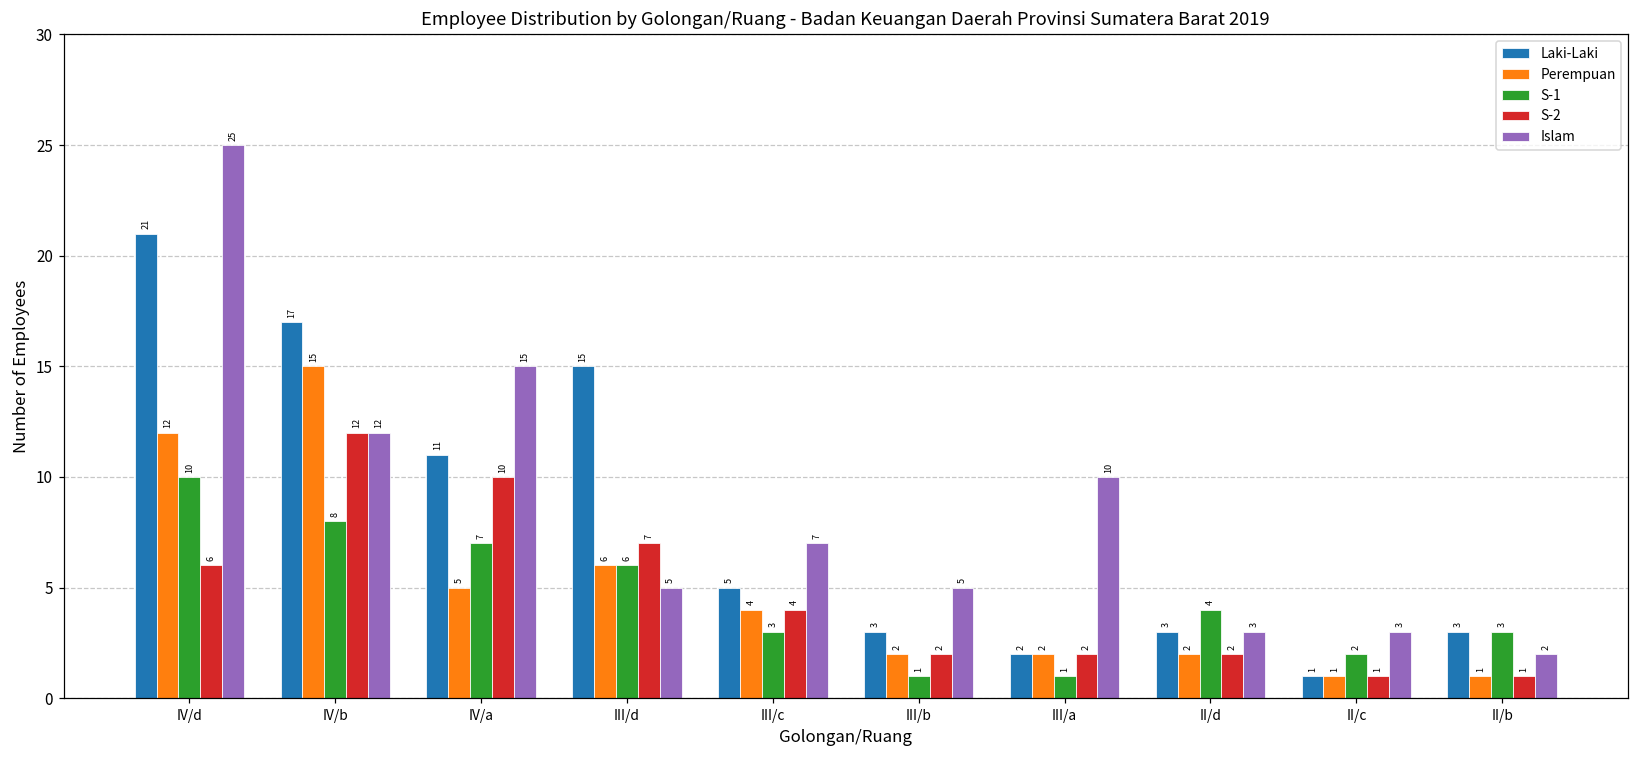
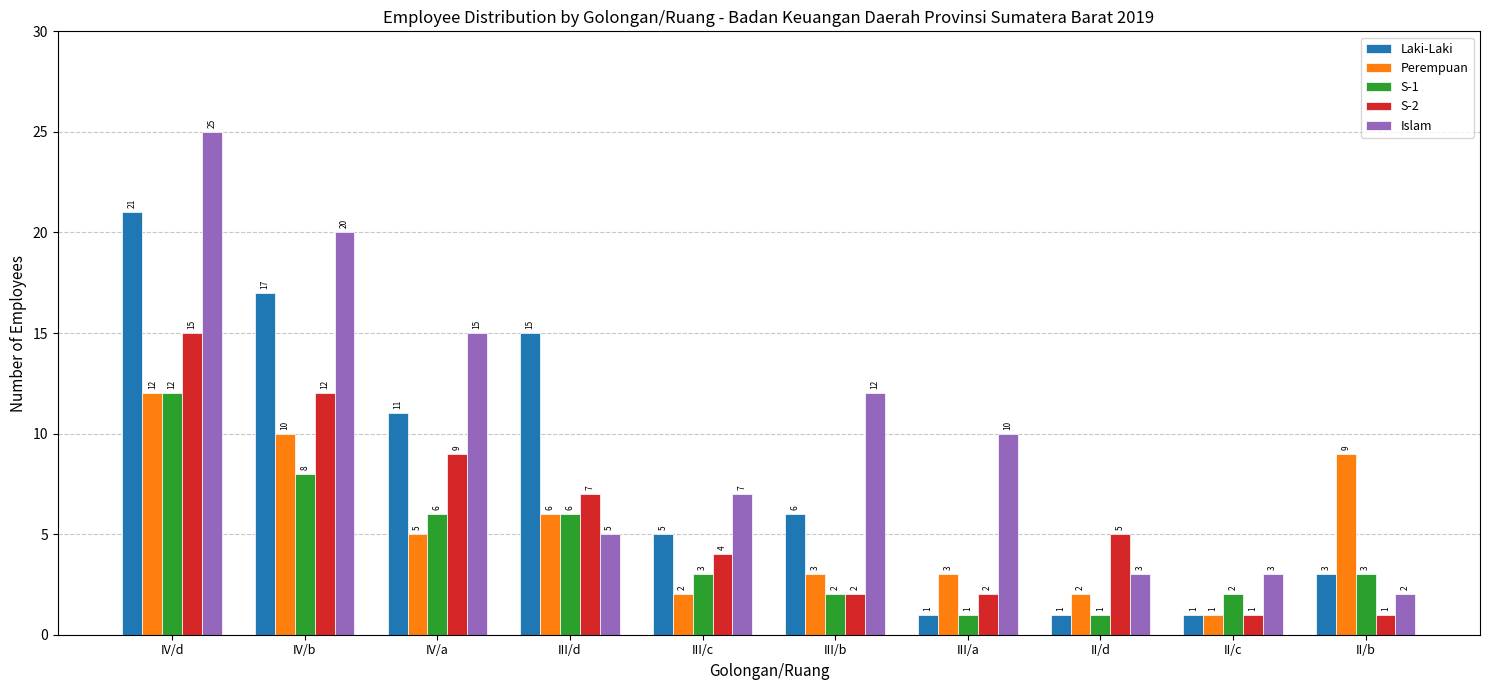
S-1, IV/d: 10 -> 12
S-2, IV/d: 6 -> 15
Perempuan, IV/b: 15 -> 10
Islam, IV/b: 12 -> 20
S-1, IV/a: 7 -> 6
S-2, IV/a: 10 -> 9
Perempuan, III/c: 4 -> 2
Laki-Laki, III/b: 3 -> 6
Perempuan, III/b: 2 -> 3
S-1, III/b: 1 -> 2
Islam, III/b: 5 -> 12
Laki-Laki, III/a: 2 -> 1
Perempuan, III/a: 2 -> 3
Laki-Laki, II/d: 3 -> 1
S-1, II/d: 4 -> 1
S-2, II/d: 2 -> 5
Perempuan, II/b: 1 -> 9
